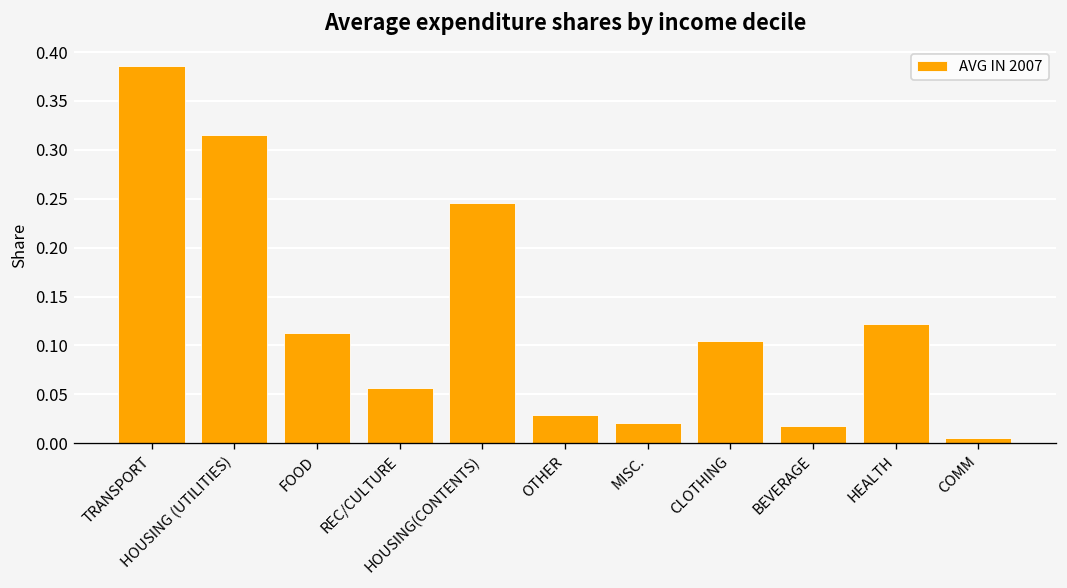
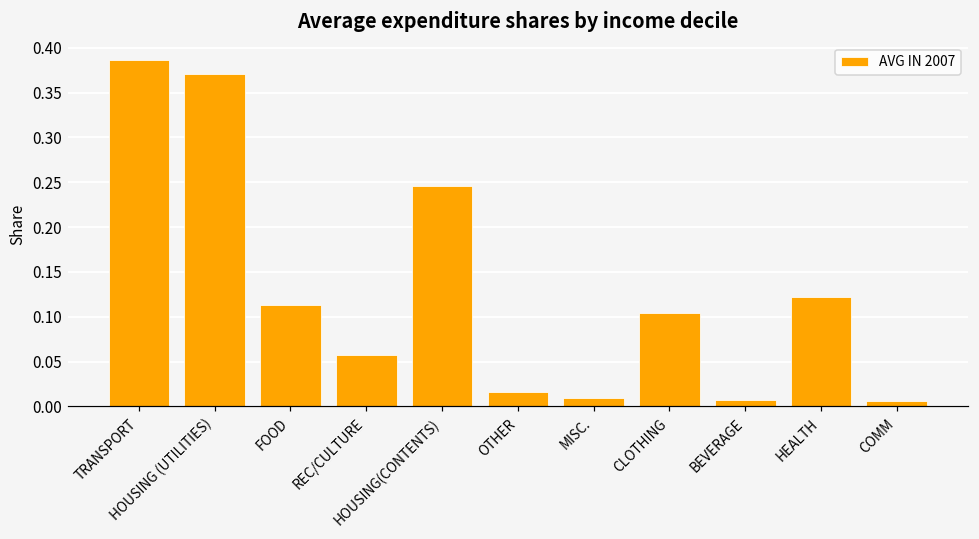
HOUSING (UTILITIES): 0.32 -> 0.37
OTHER: 0.03 -> 0.02
MISC.: 0.02 -> 0.01
BEVERAGE: 0.02 -> 0.01
